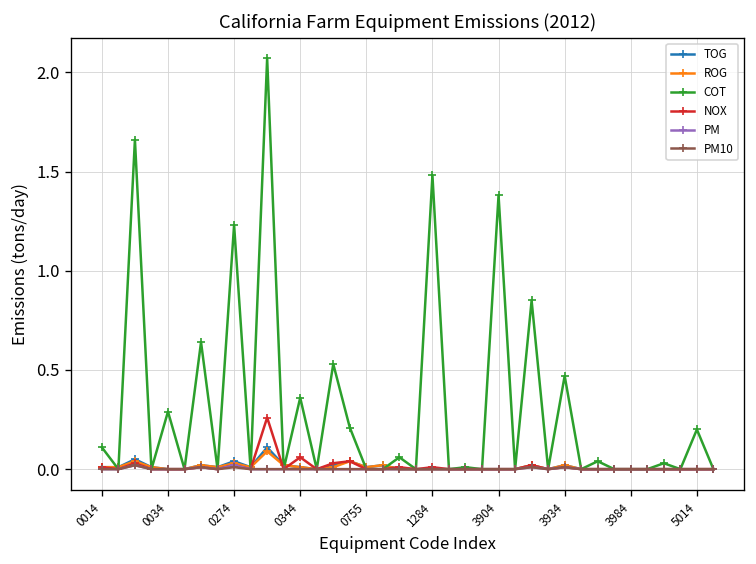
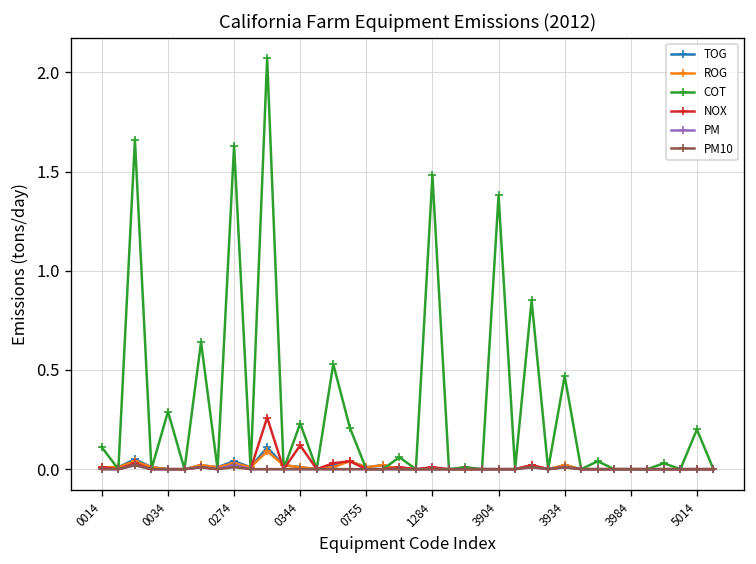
COT, 0274: 1.23 -> 1.63
COT, 0344: 0.36 -> 0.23
NOX, 0344: 0.06 -> 0.12
